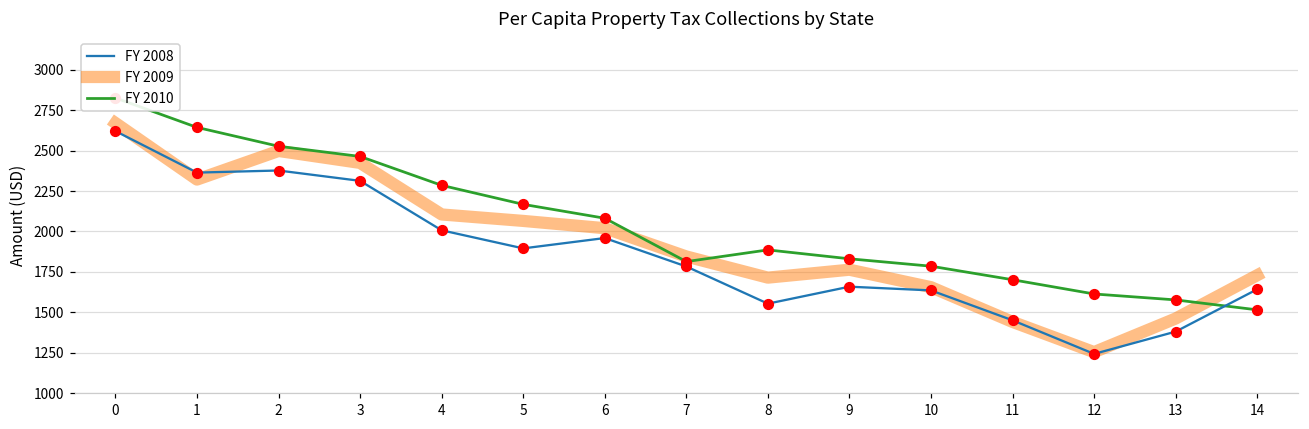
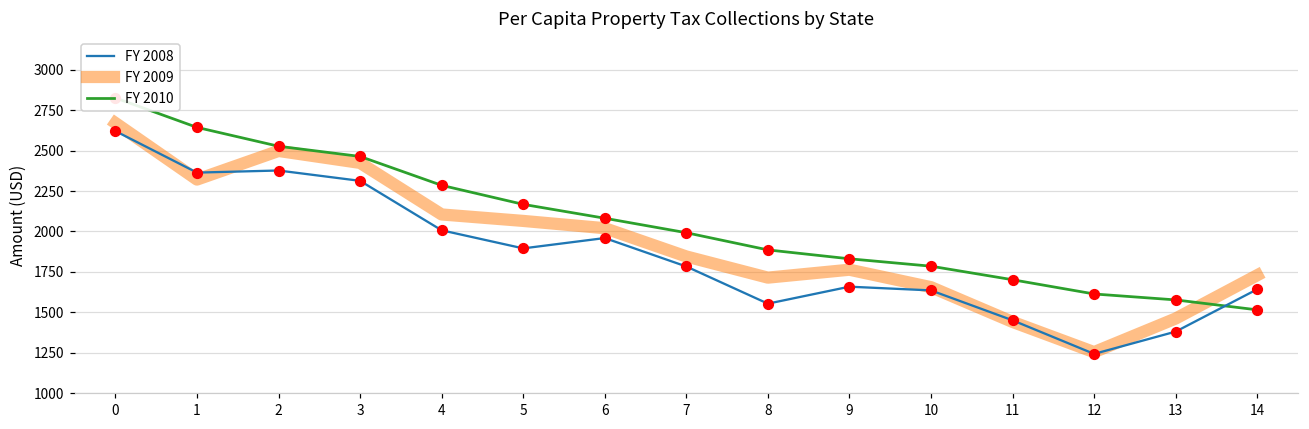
FY 2010, 7: 1810 -> 1990
